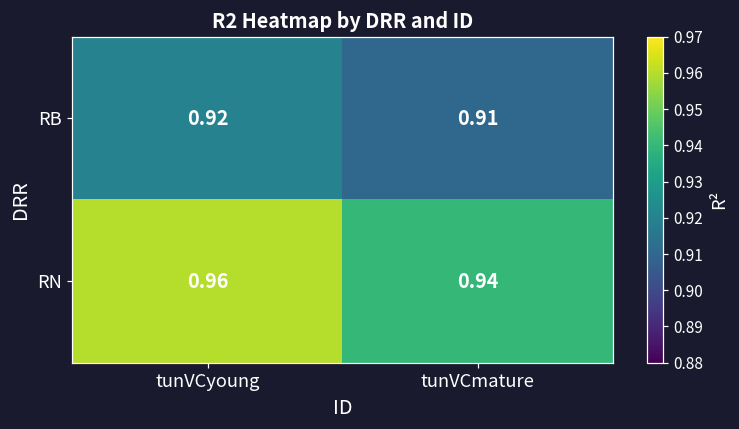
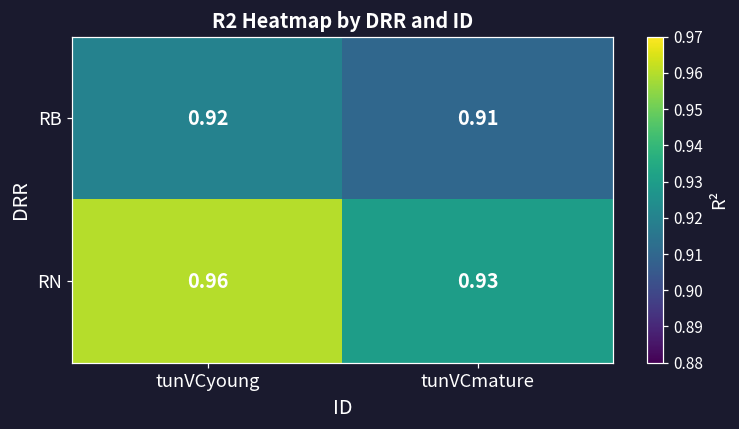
RN, tunVCmature: 0.94 -> 0.93
